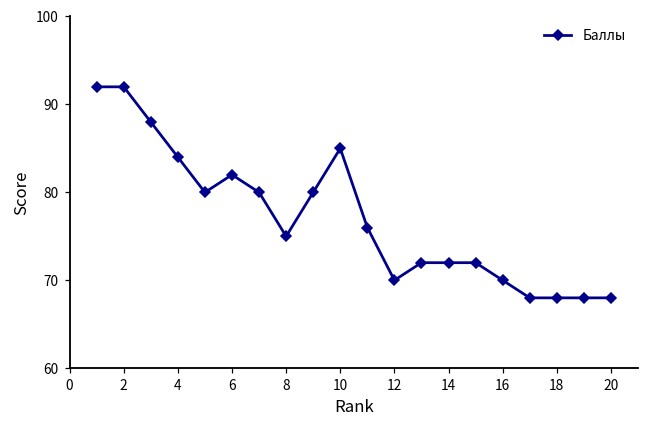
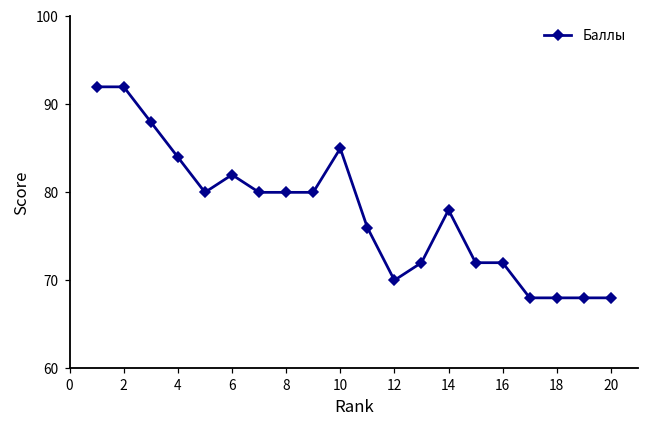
8: 75 -> 80
14: 72 -> 78
16: 70 -> 72
